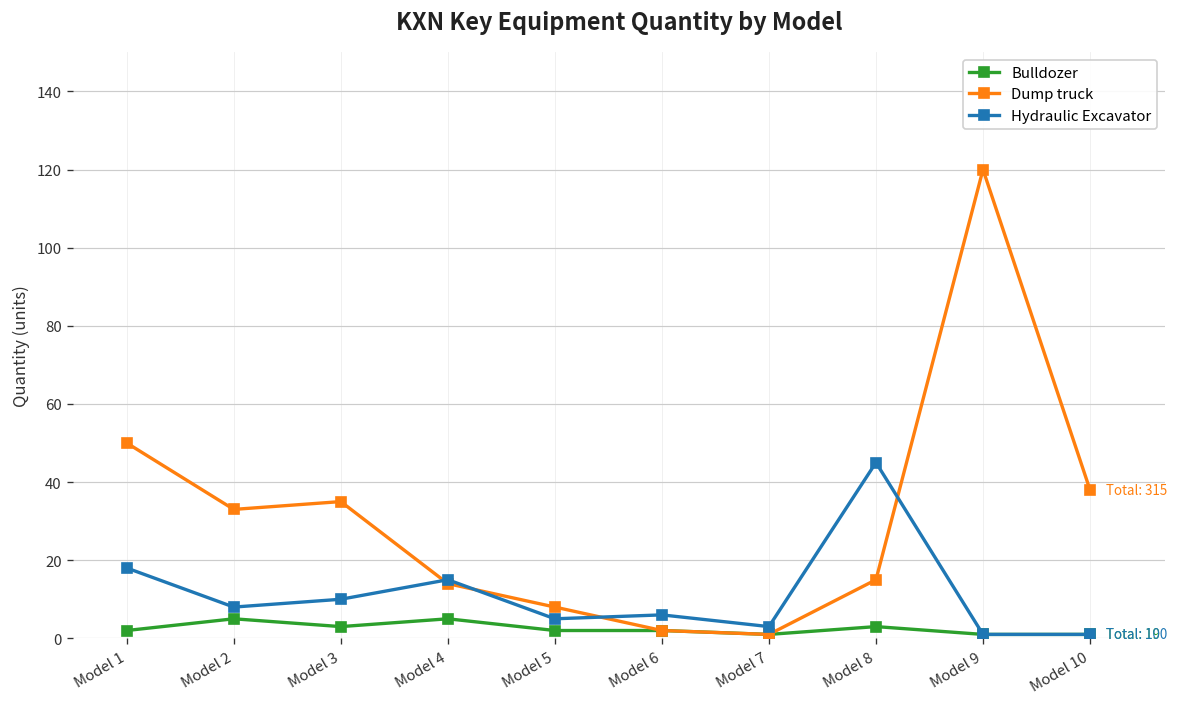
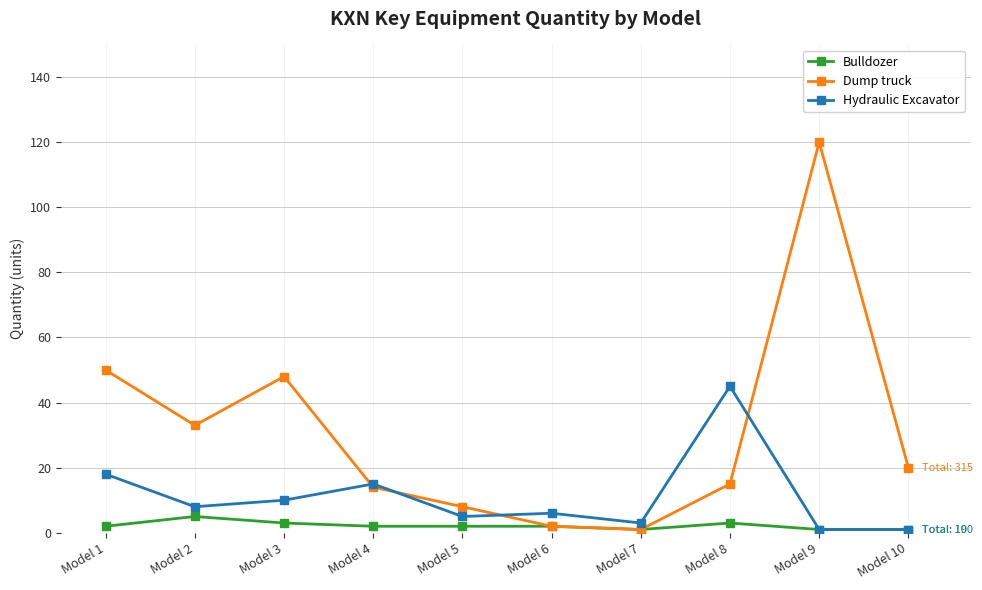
Dump truck, Model 3: 35 -> 48
Bulldozer, Model 4: 5 -> 2
Dump truck, Model 10: 38 -> 20
